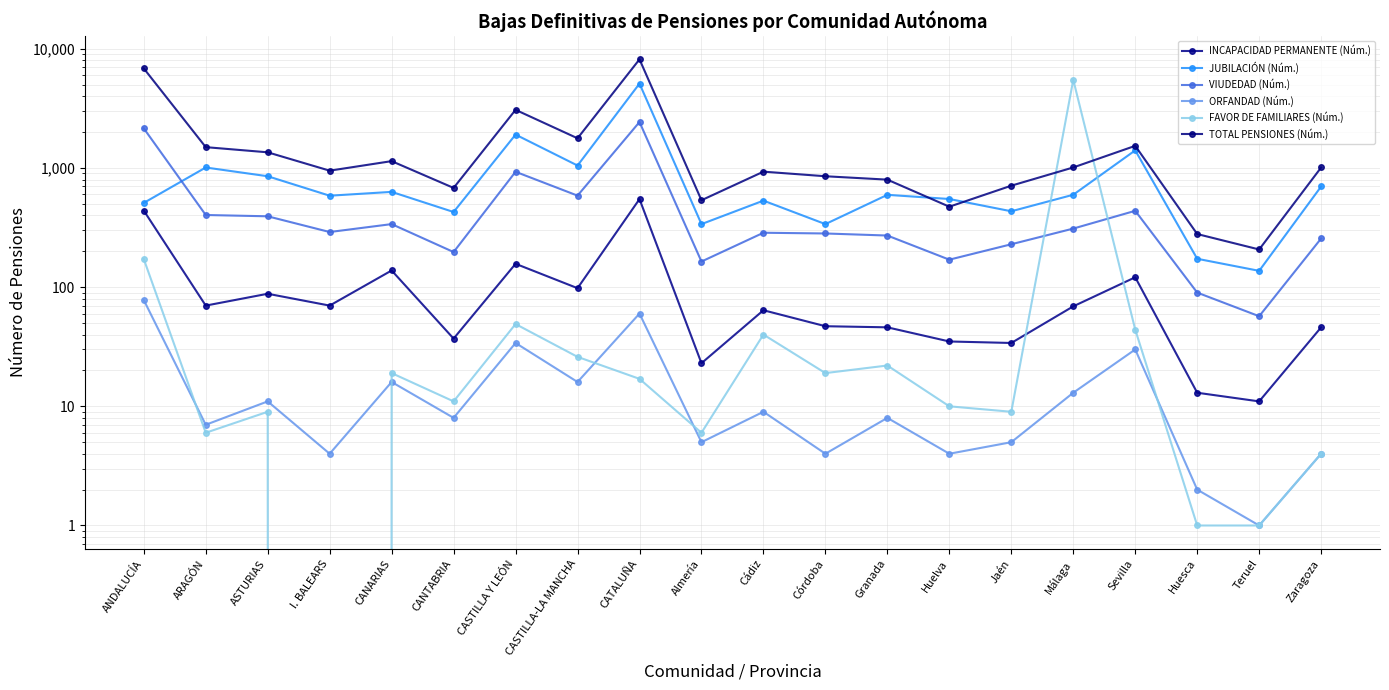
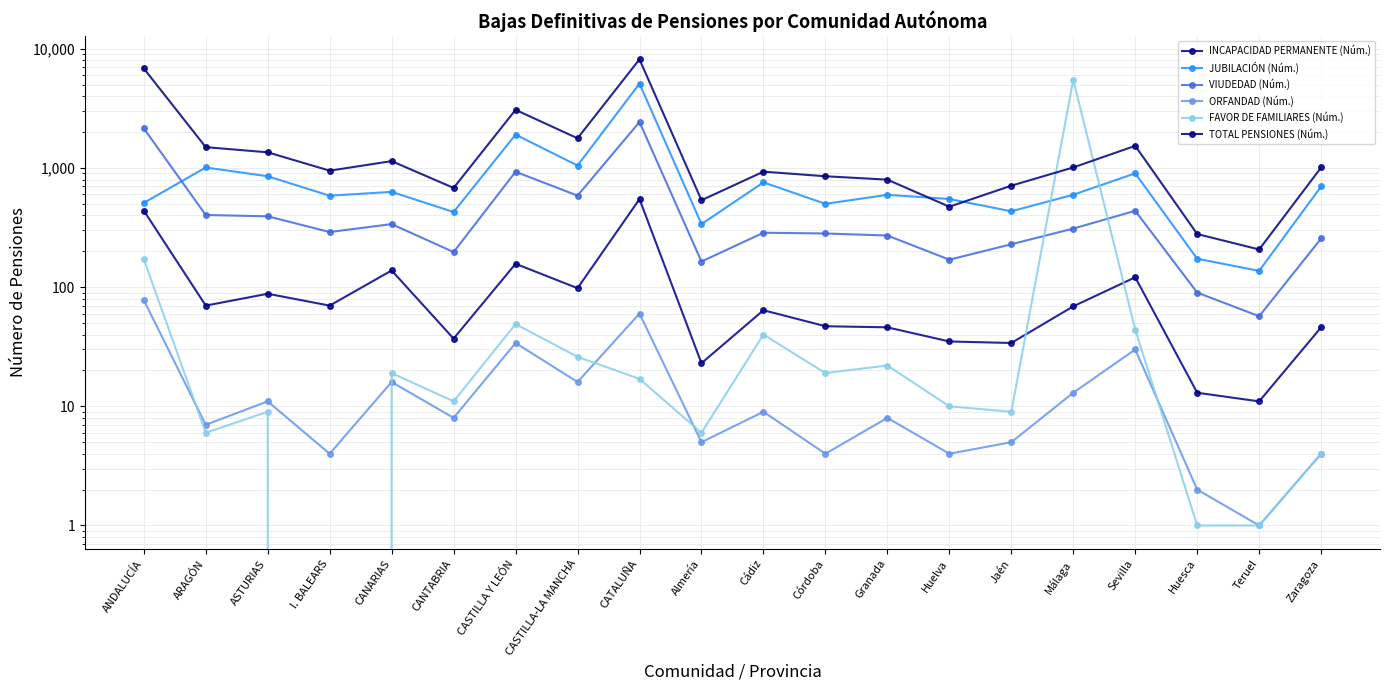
JUBILACIÓN (Núm.), Cádiz: 500 -> 800
JUBILACIÓN (Núm.), Córdoba: 340 -> 500
JUBILACIÓN (Núm.), Sevilla: 1,400 -> 900
